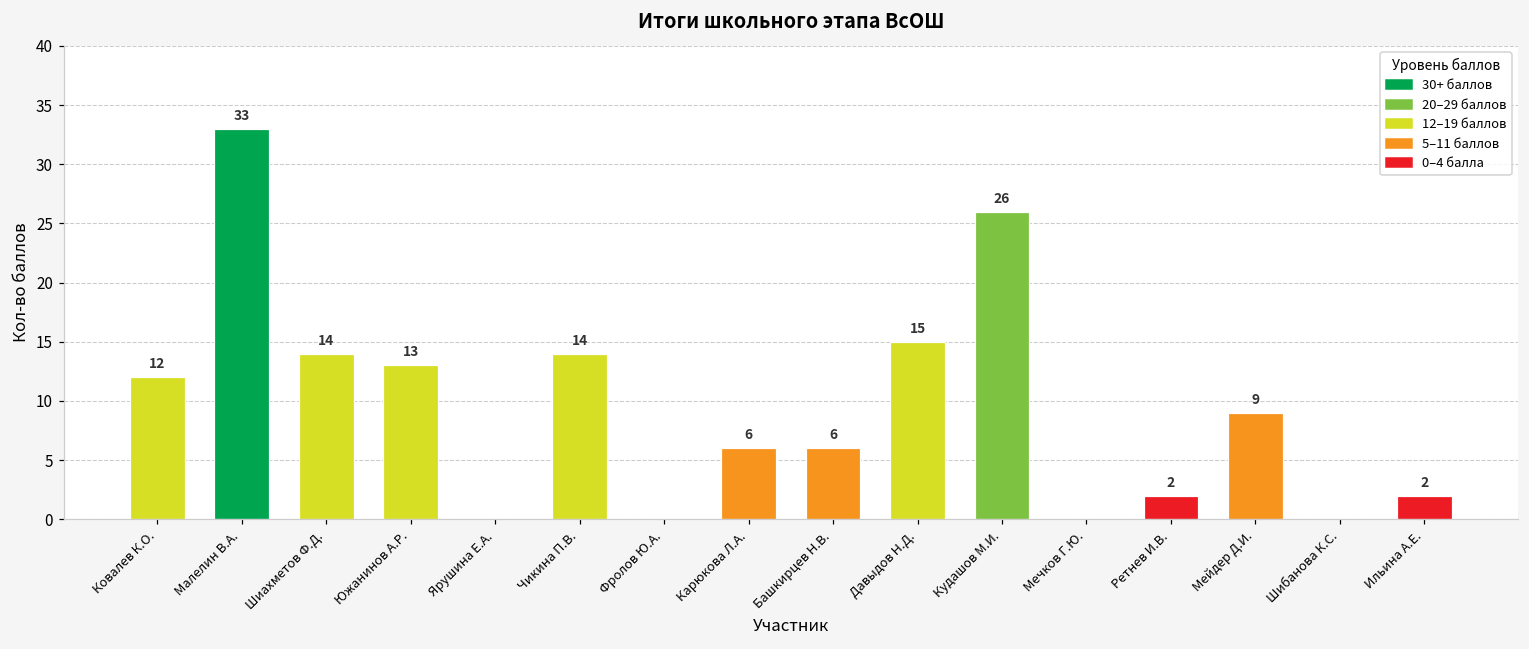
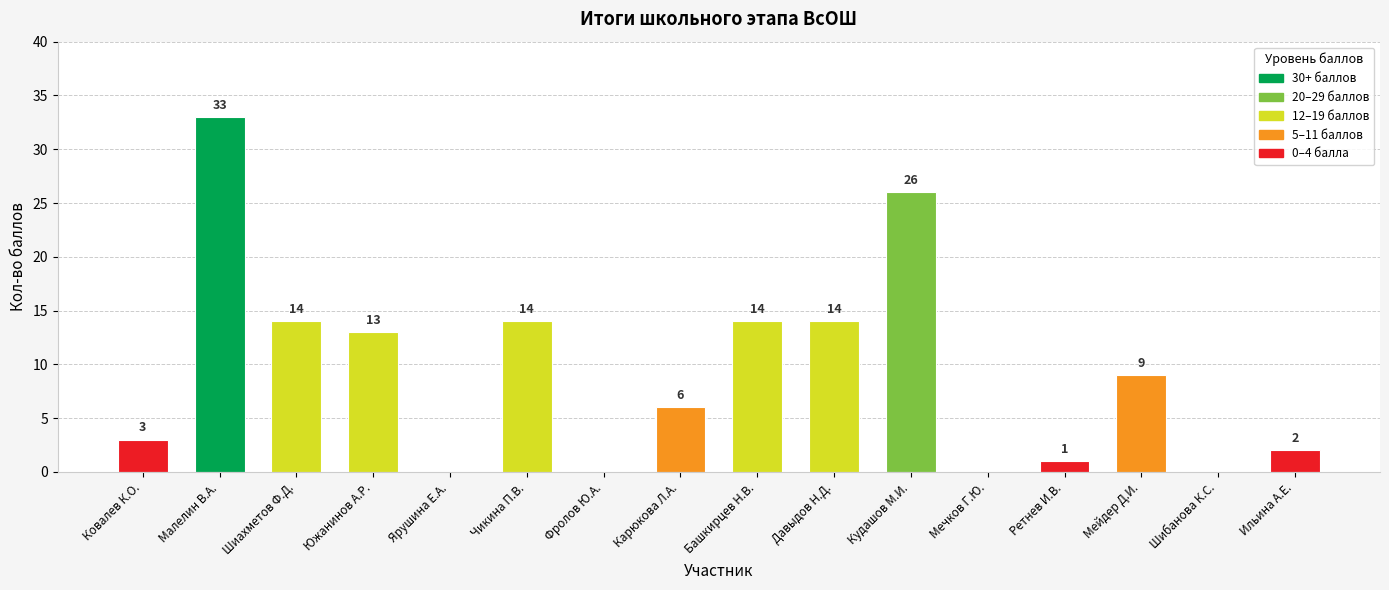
Ковалев К.О.: 12 -> 3
Башкирцев Н.В.: 6 -> 14
Давыдов Н.Д.: 15 -> 14
Ретнев И.В.: 2 -> 1
